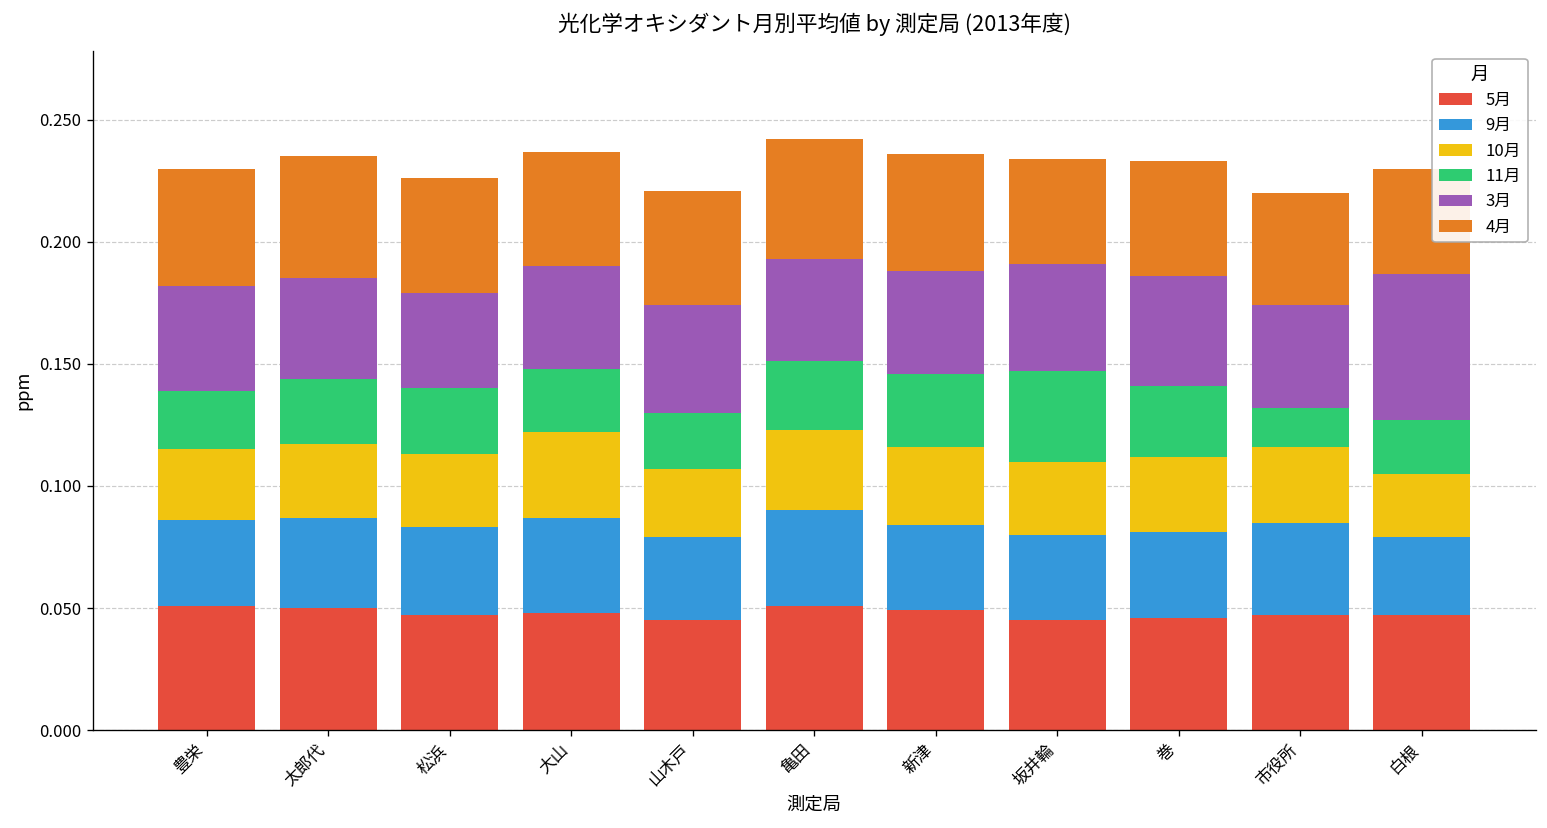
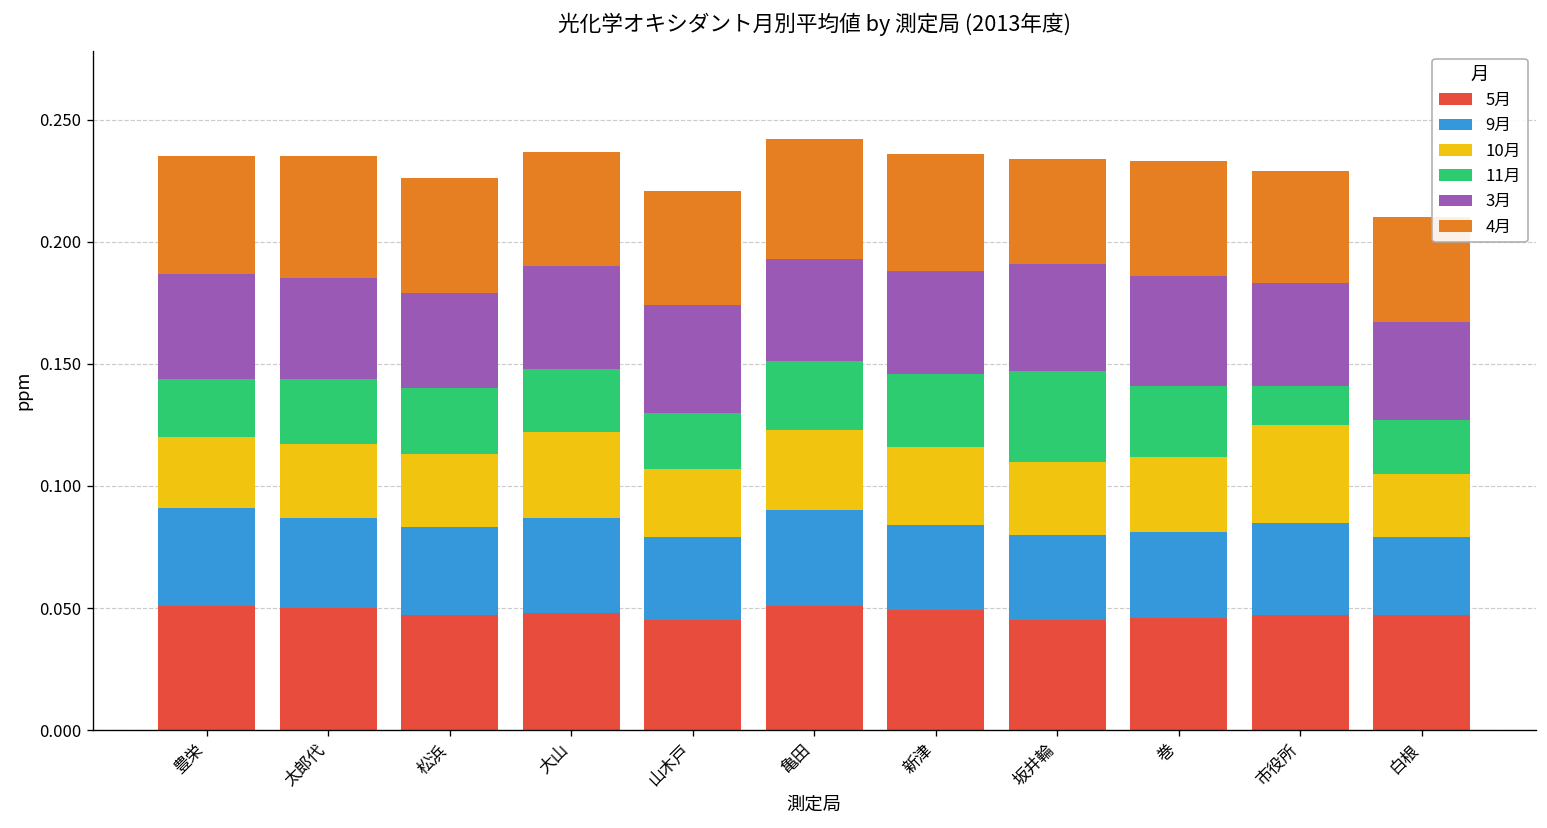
9月, 豊栄: 0.035 -> 0.040
10月, 市役所: 0.031 -> 0.040
3月, 白根: 0.06 -> 0.04
